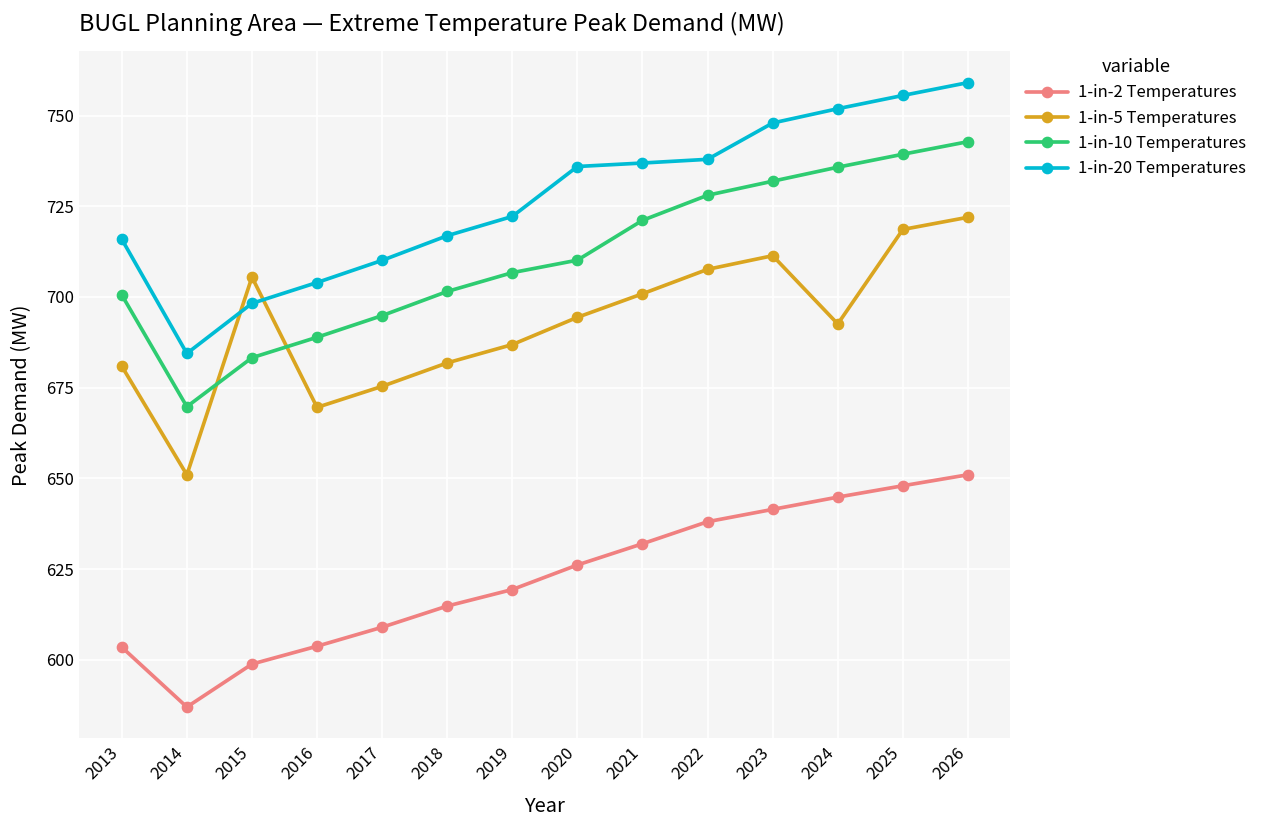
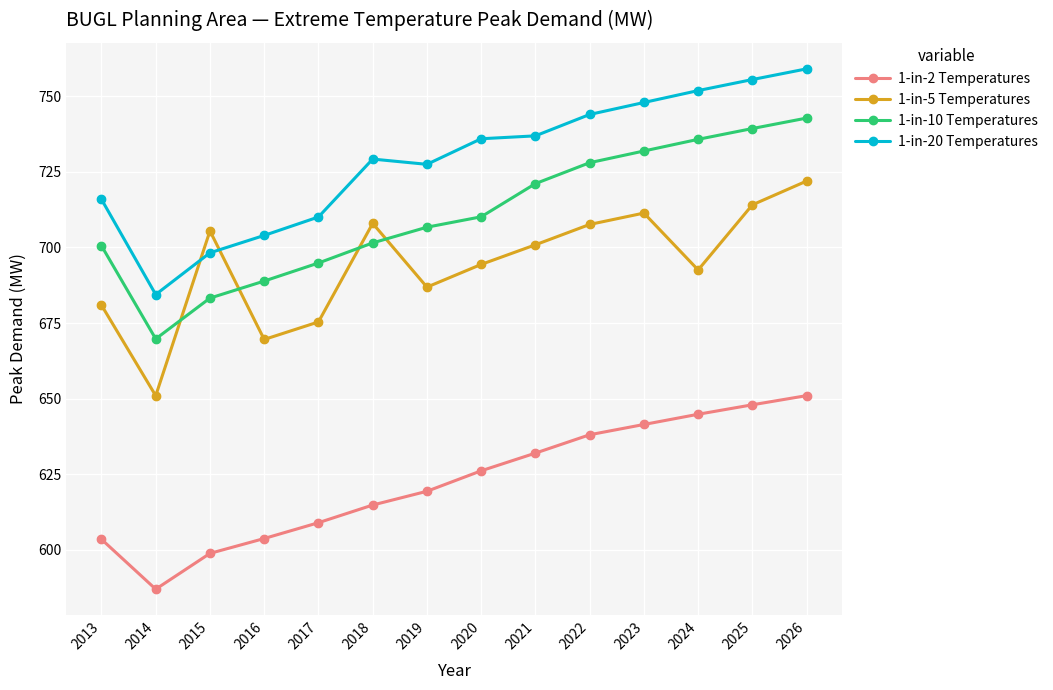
1-in-5 Temperatures, 2018: 682 -> 708
1-in-20 Temperatures, 2018: 717 -> 729
1-in-20 Temperatures, 2019: 722 -> 728
1-in-20 Temperatures, 2022: 738 -> 744
1-in-5 Temperatures, 2025: 719 -> 714
